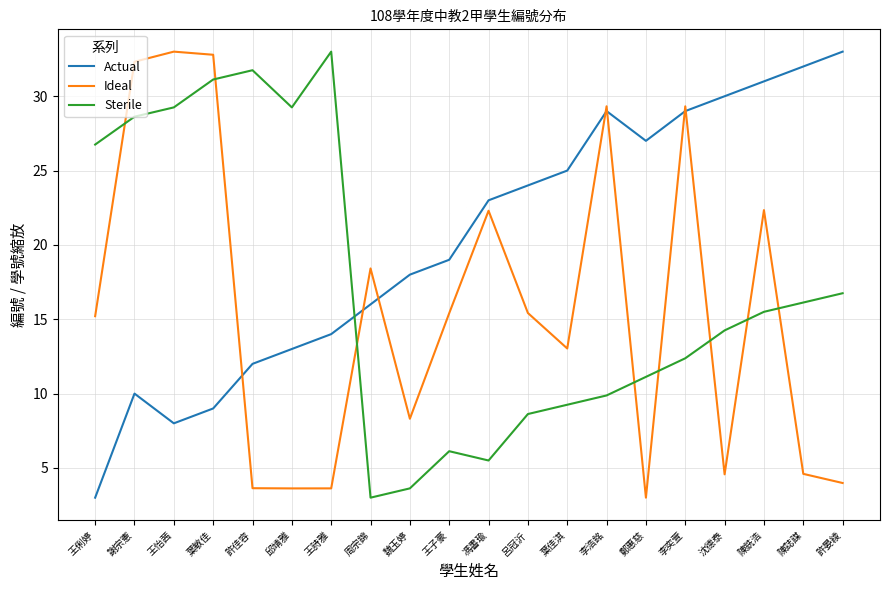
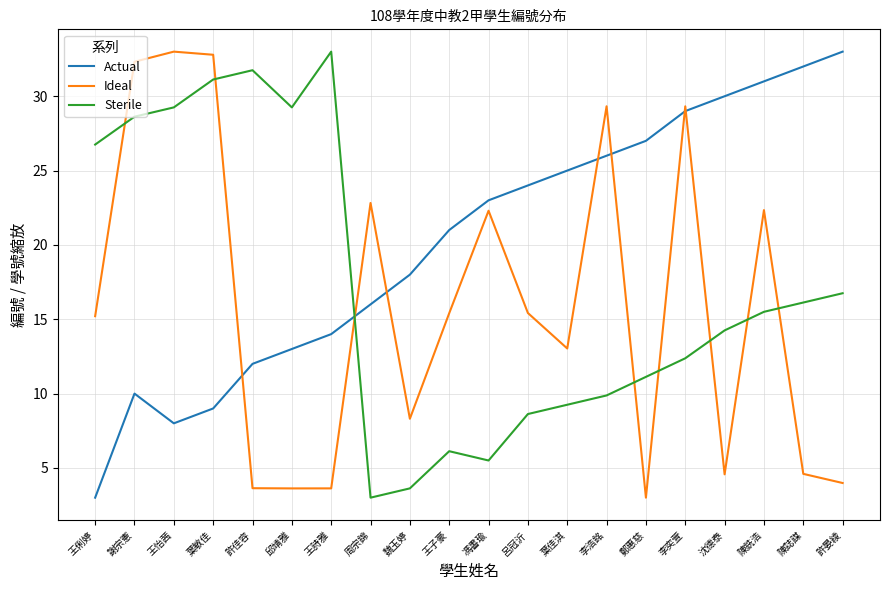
Ideal, 周宗錦: 18.4 -> 22.8
Actual, 王子豪: 19 -> 21
Actual, 李浩銘: 29 -> 26
